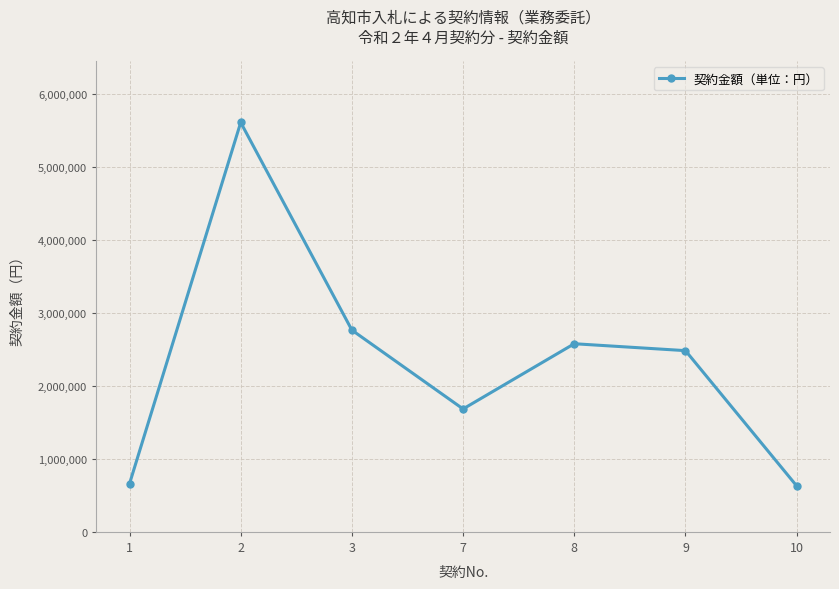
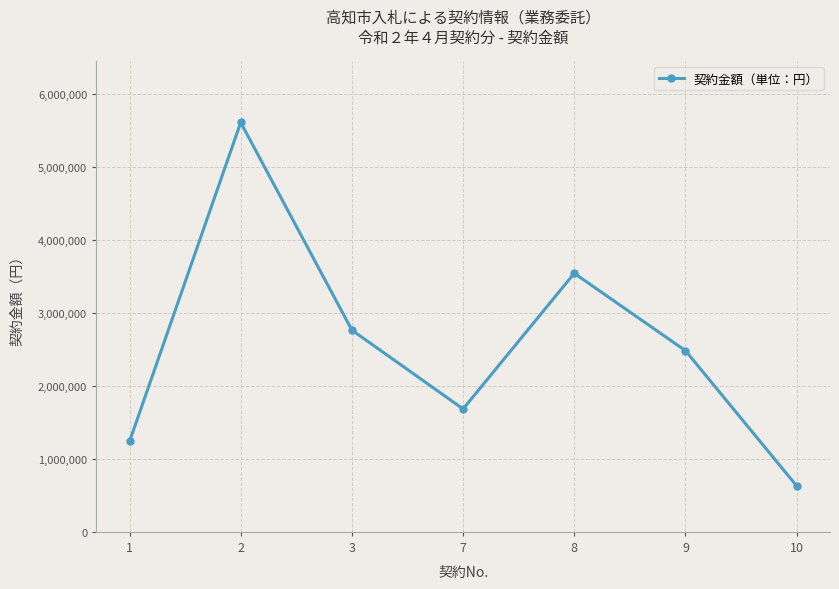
1: 700,000 -> 1,200,000
8: 2,600,000 -> 3,500,000
